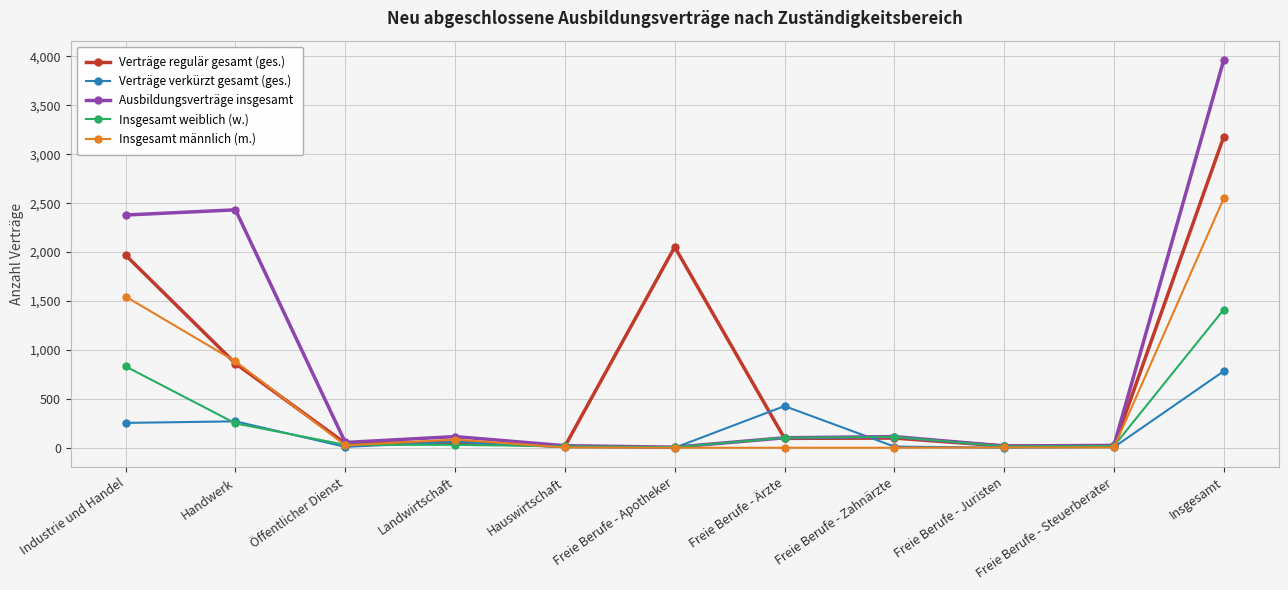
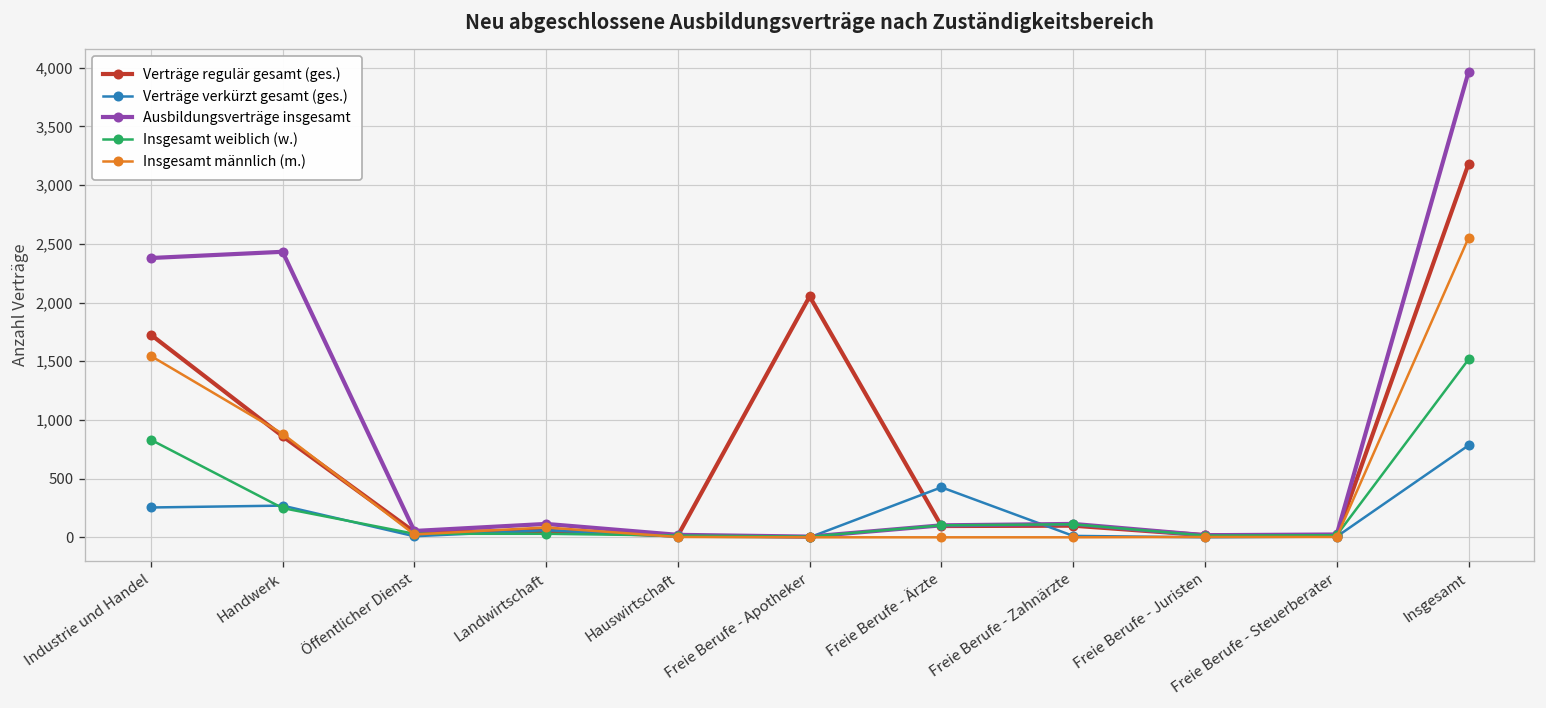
Verträge regulär gesamt (ges.), Industrie und Handel: 2,000 -> 1,700
Insgesamt weiblich (w.), Insgesamt: 1,400 -> 1,500
